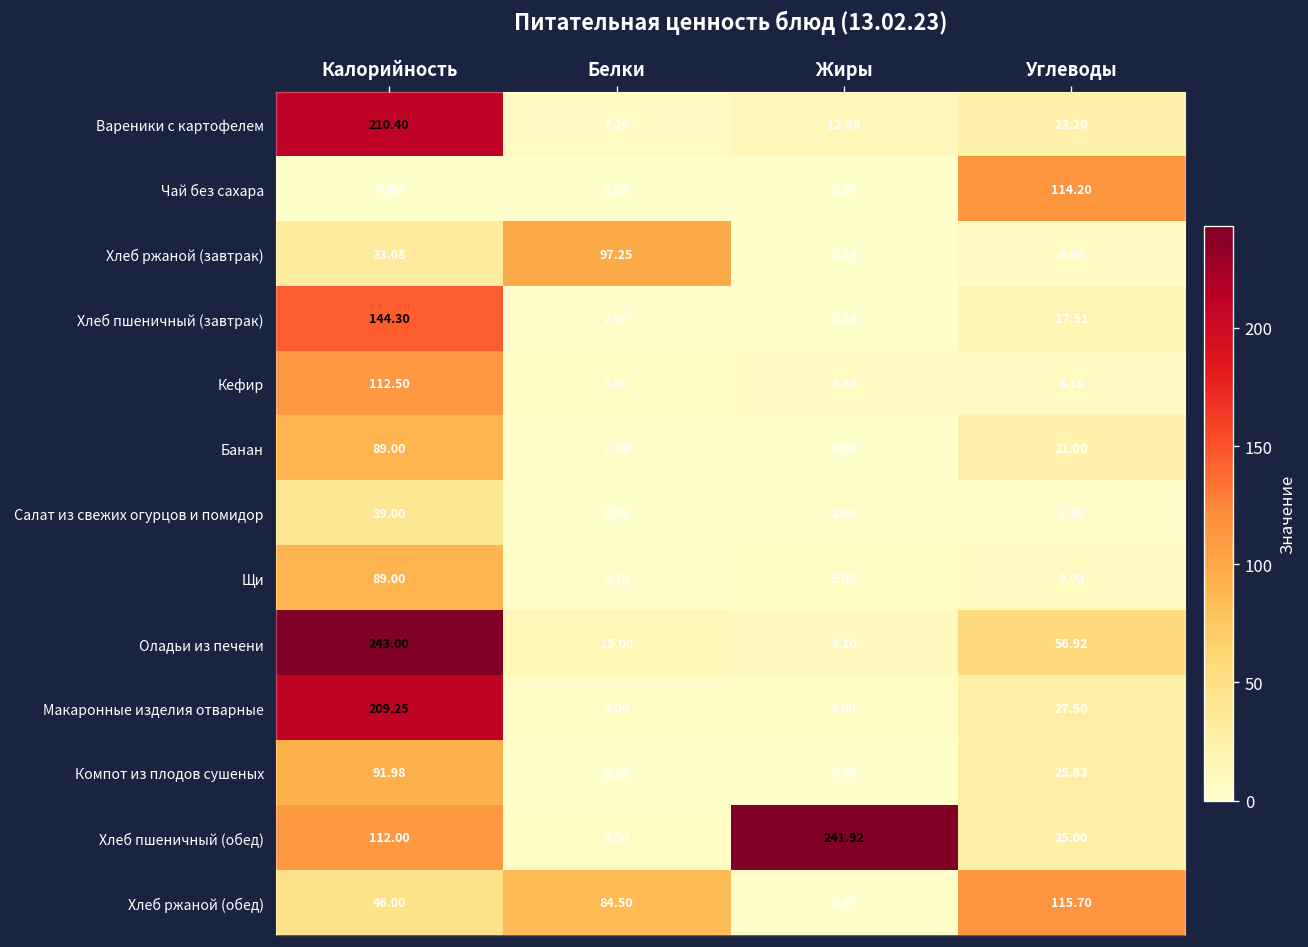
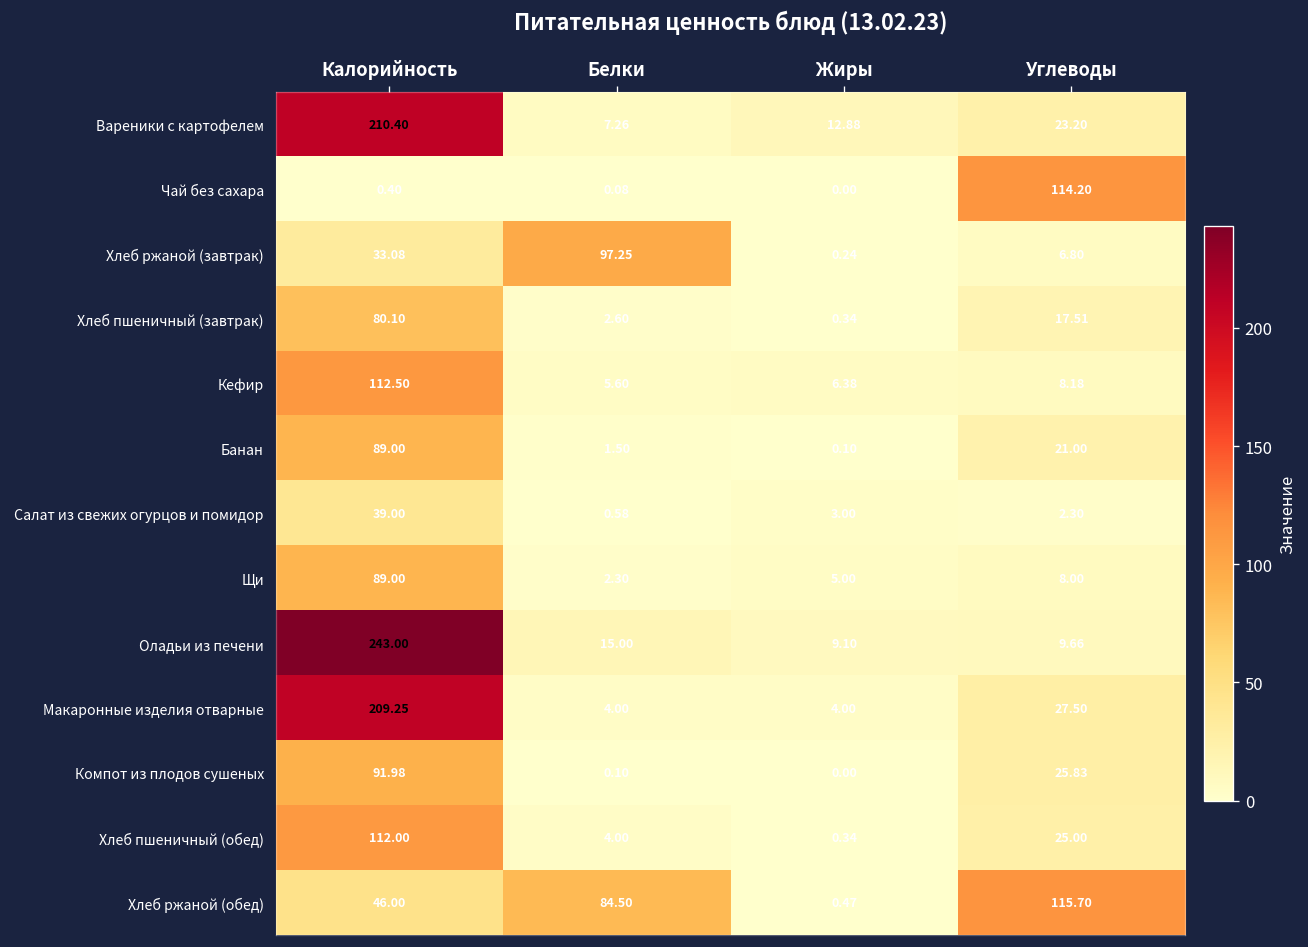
Хлеб пшеничный (завтрак), Калорийность: 144.30 -> 80.10
Оладьи из печени, Углеводы: 56.92 -> 9.66
Хлеб пшеничный (обед), Жиры: 241.92 -> 0.34
